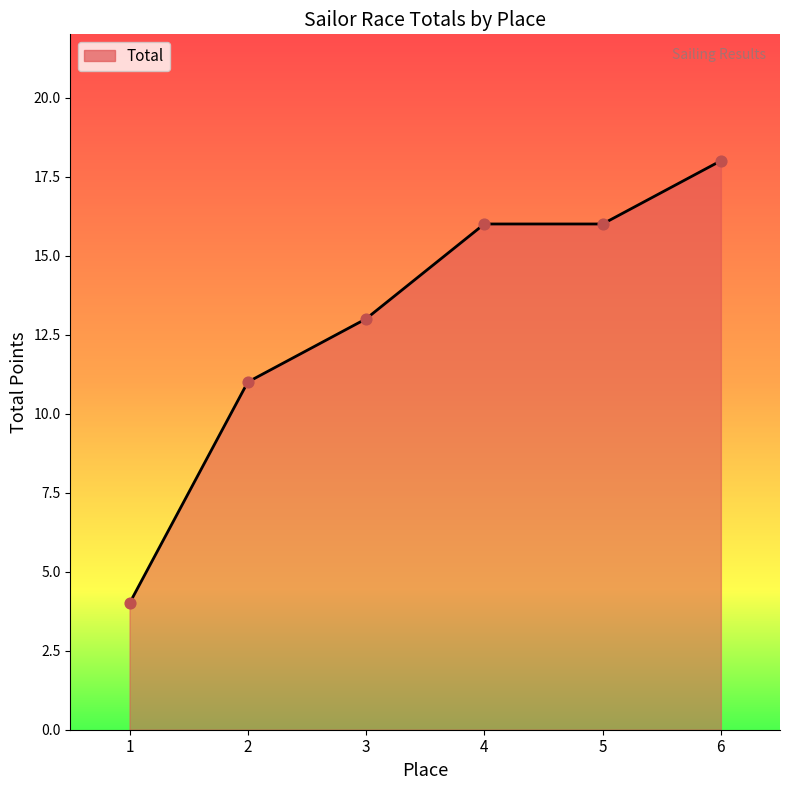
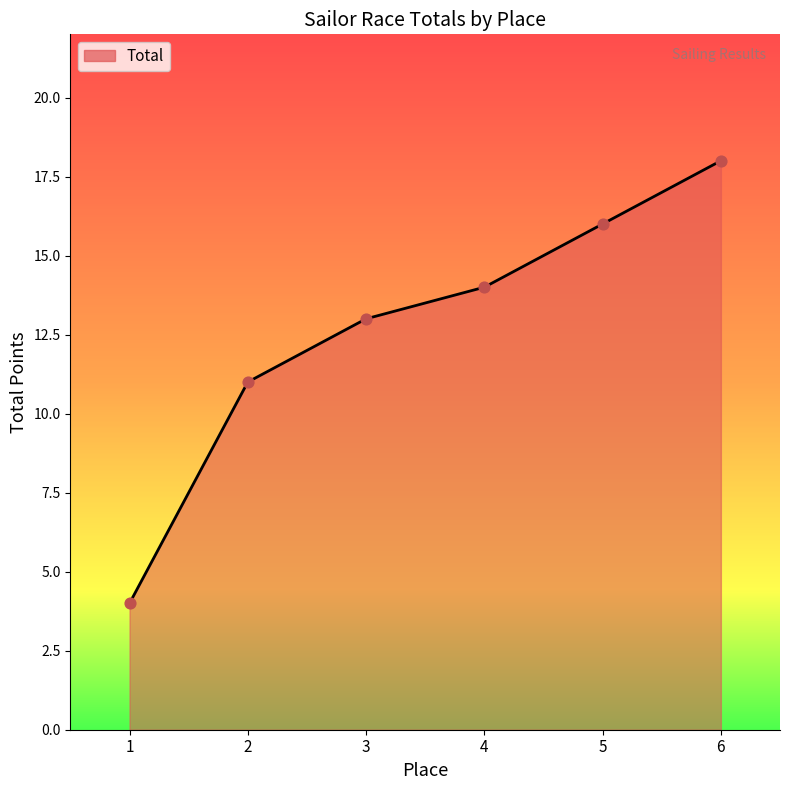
4: 16 -> 14
